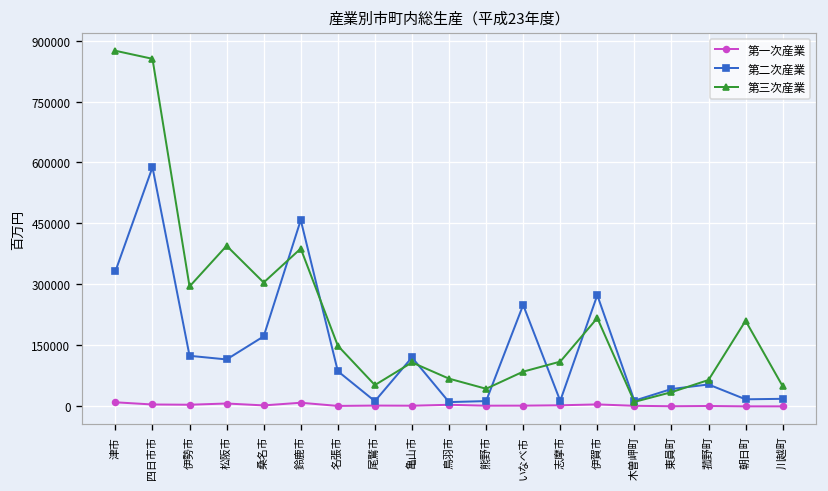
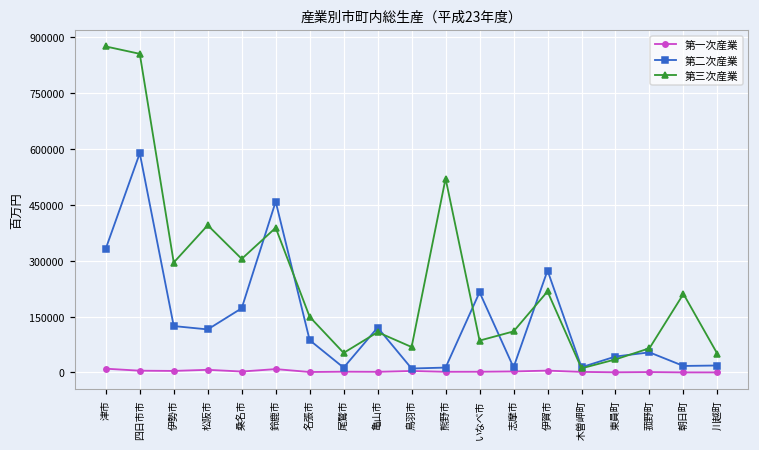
第三次産業, 熊野市: 40000 -> 520000
第二次産業, いなべ市: 250000 -> 220000
